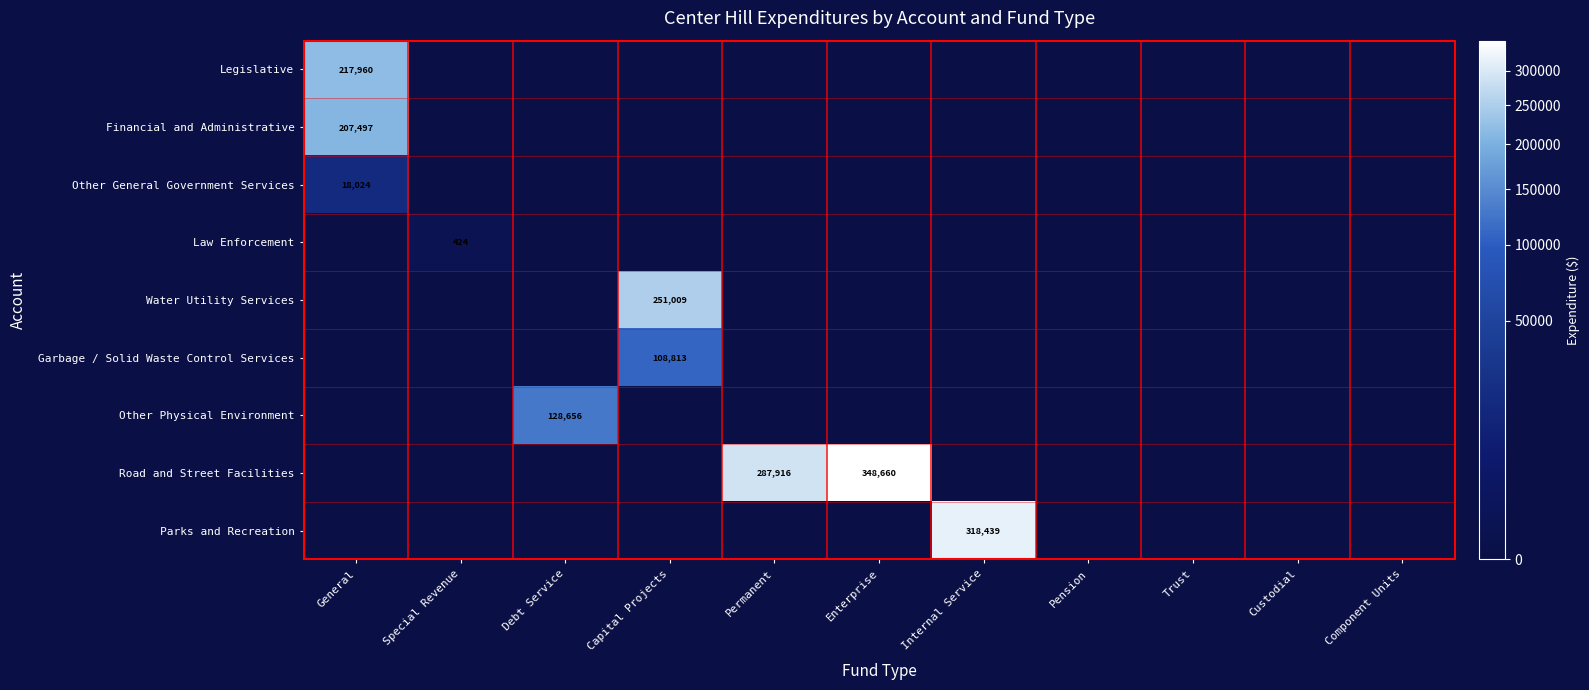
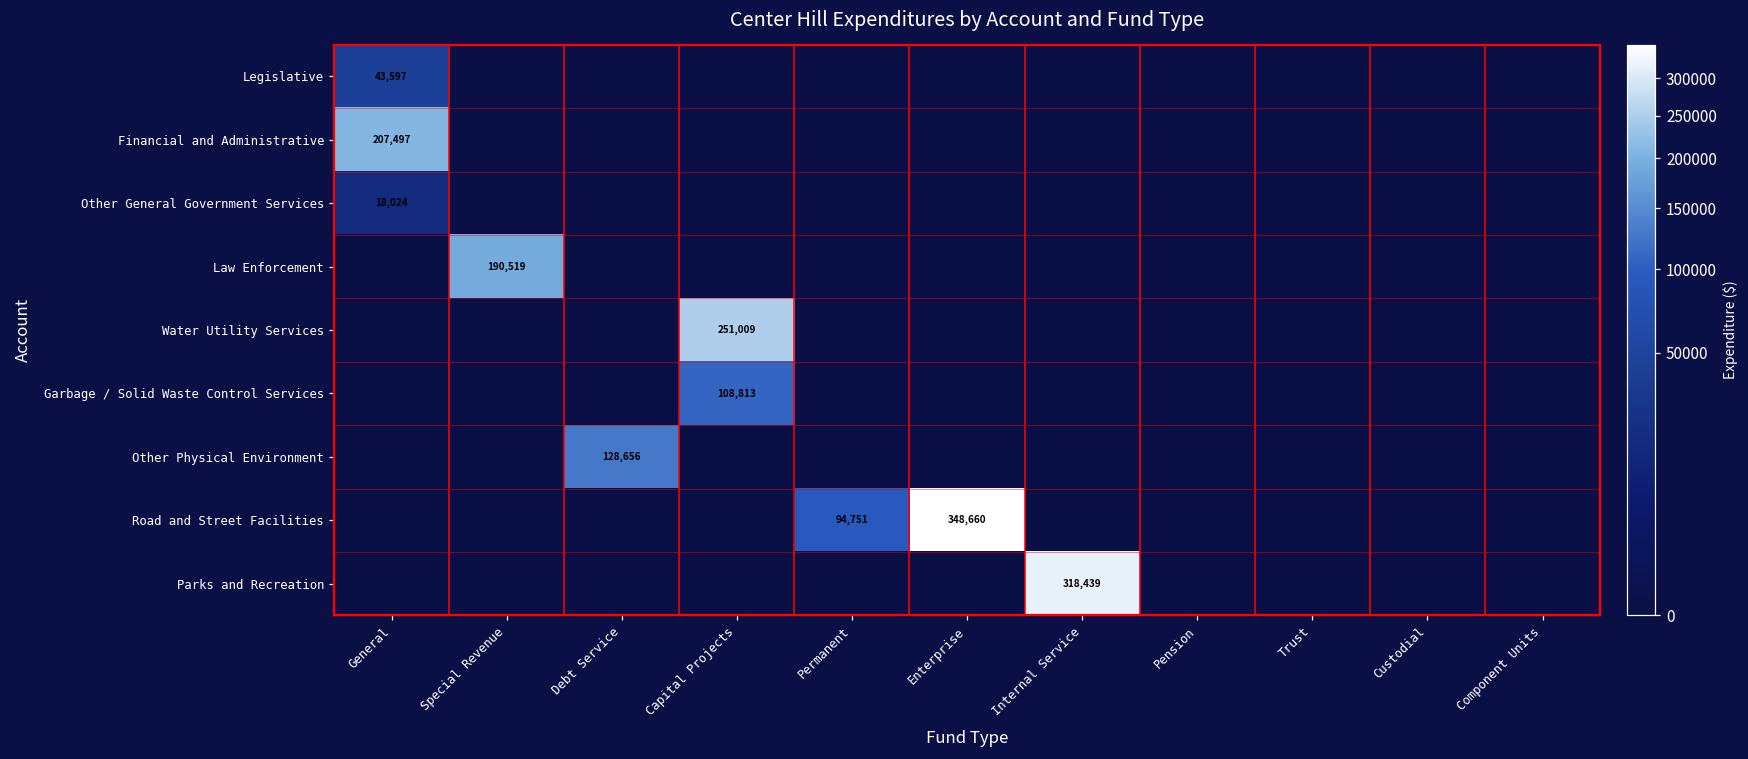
Legislative, General: 217,960 -> 43,597
Law Enforcement, Special Revenue: 424 -> 190,519
Road and Street Facilities, Permanent: 287,916 -> 94,751
